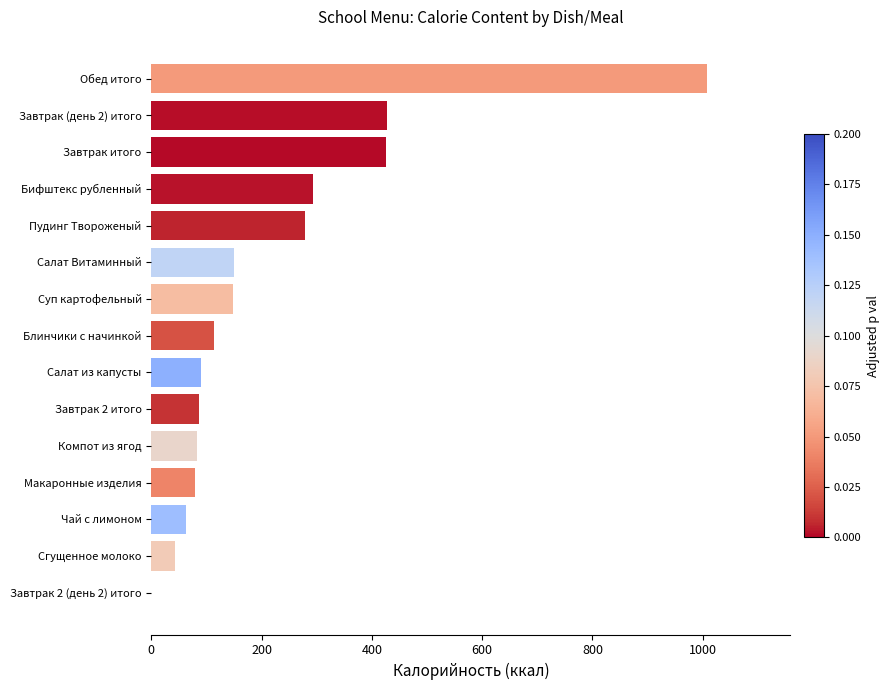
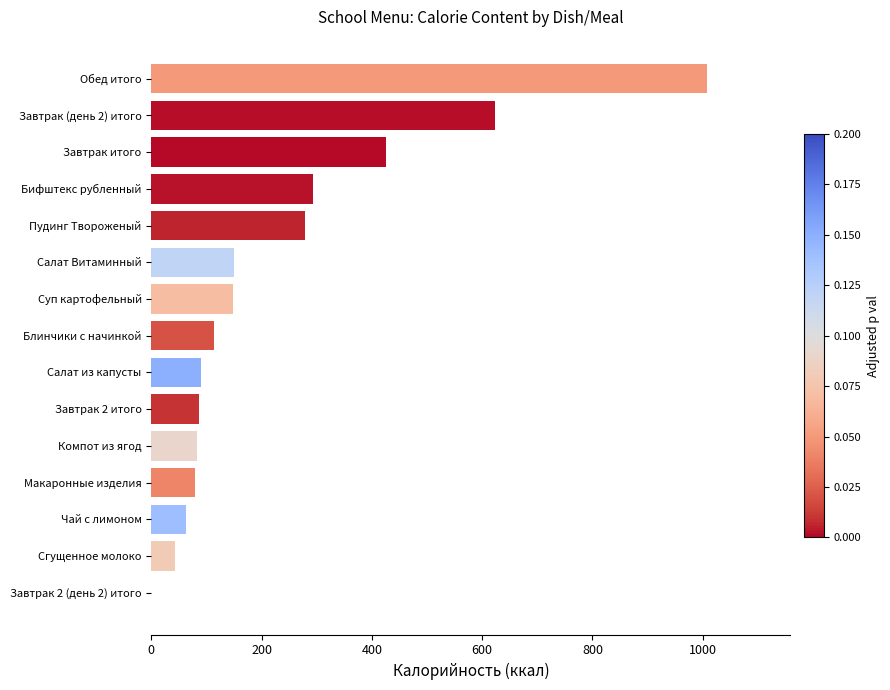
Завтрак (день 2) итого: 430 -> 620
